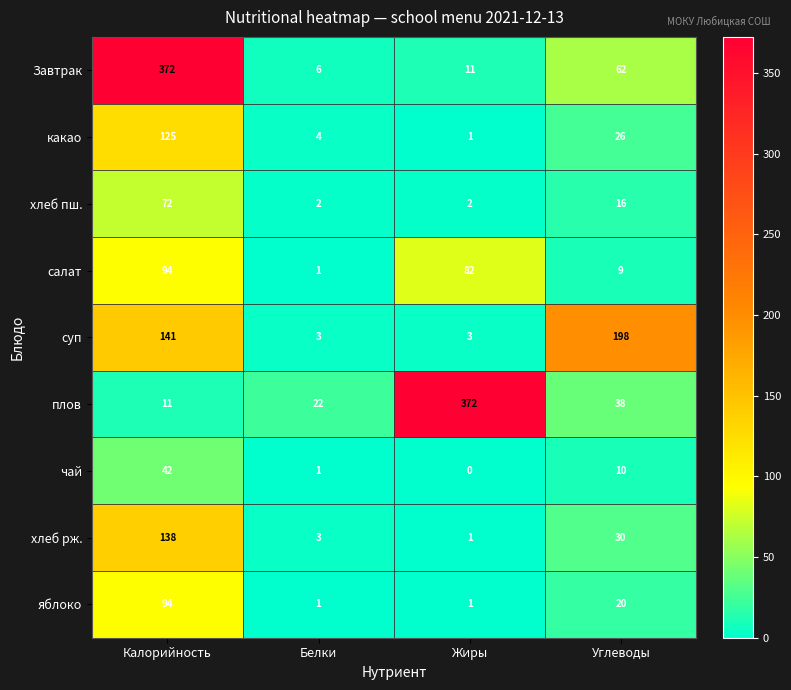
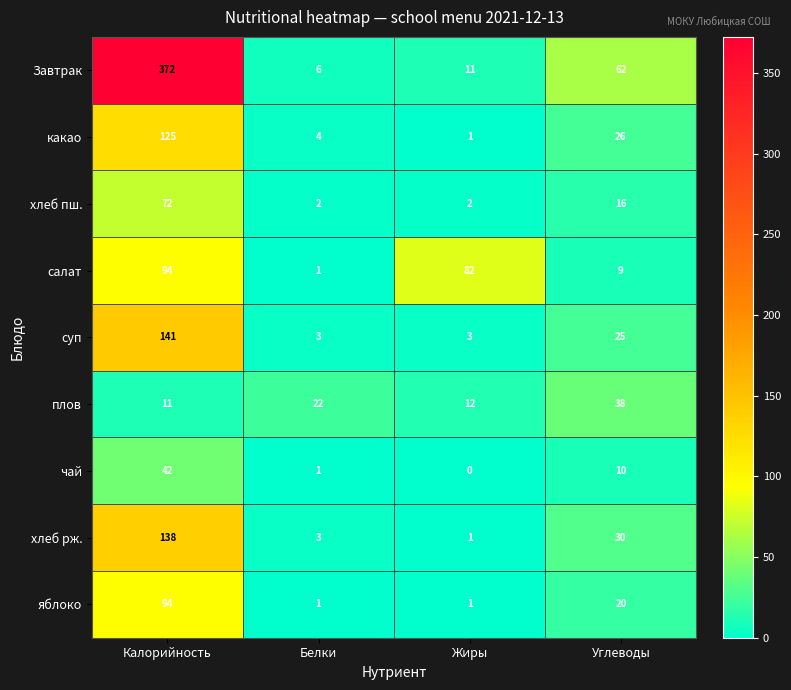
суп, Углеводы: 198 -> 25
плов, Жиры: 372 -> 12
